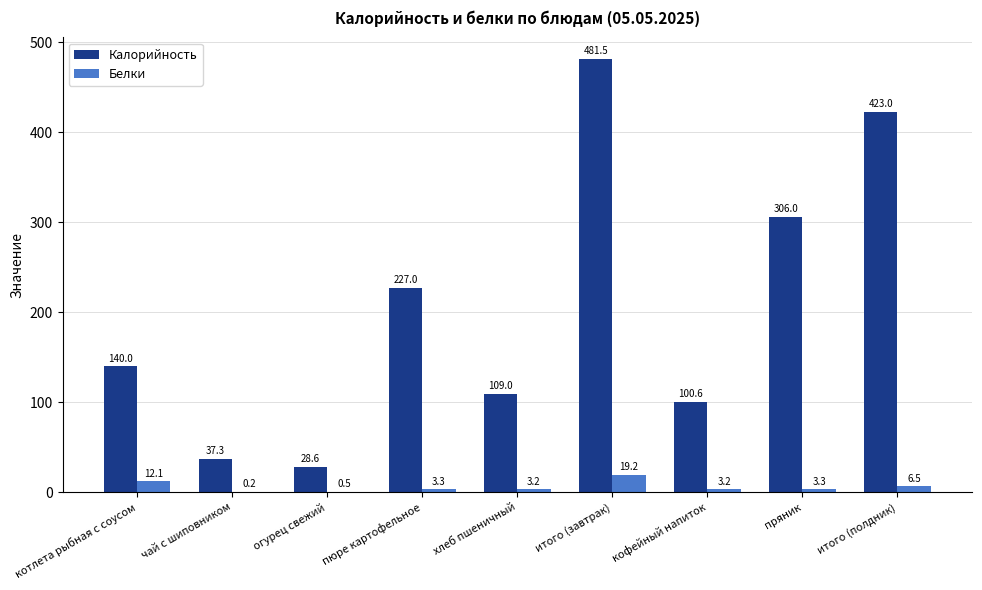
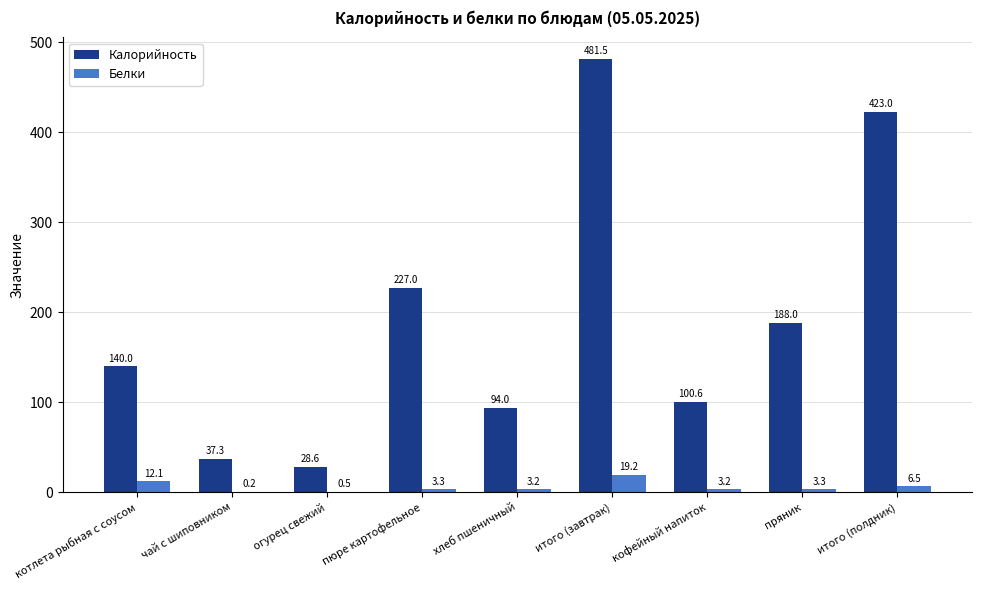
Калорийность, хлеб пшеничный: 109.0 -> 94.0
Калорийность, пряник: 306.0 -> 188.0
